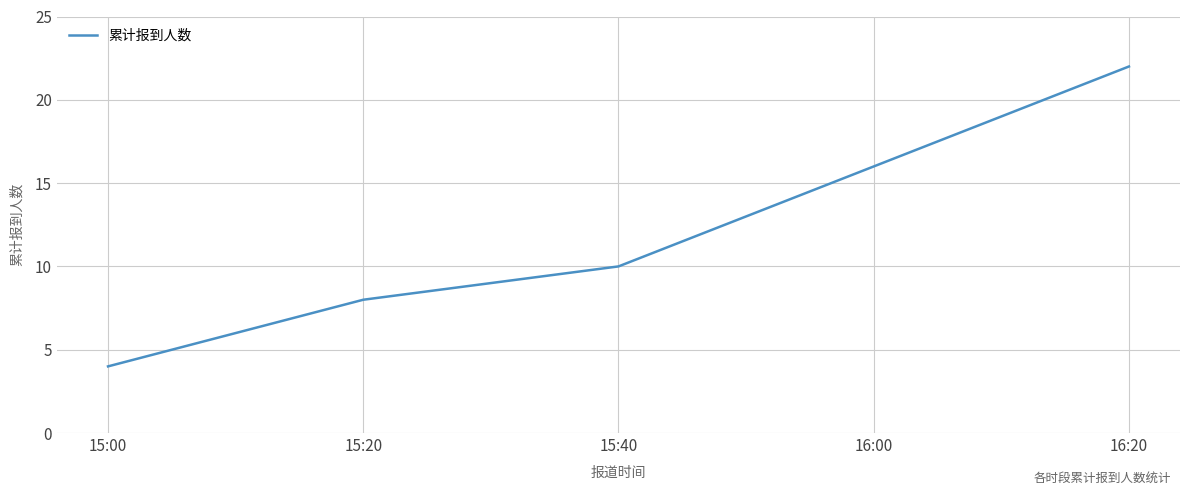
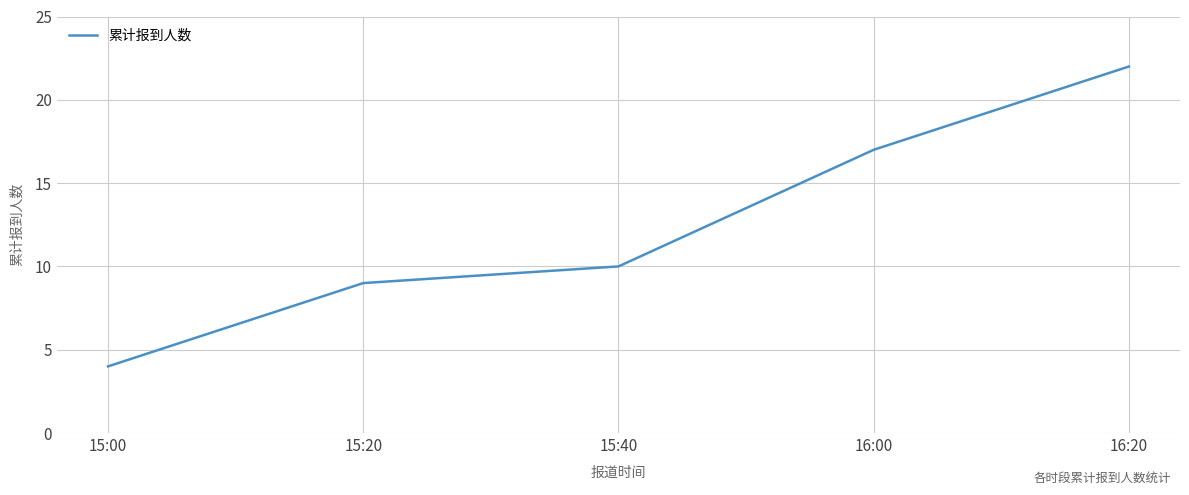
15:20: 8 -> 9
16:00: 16 -> 17
